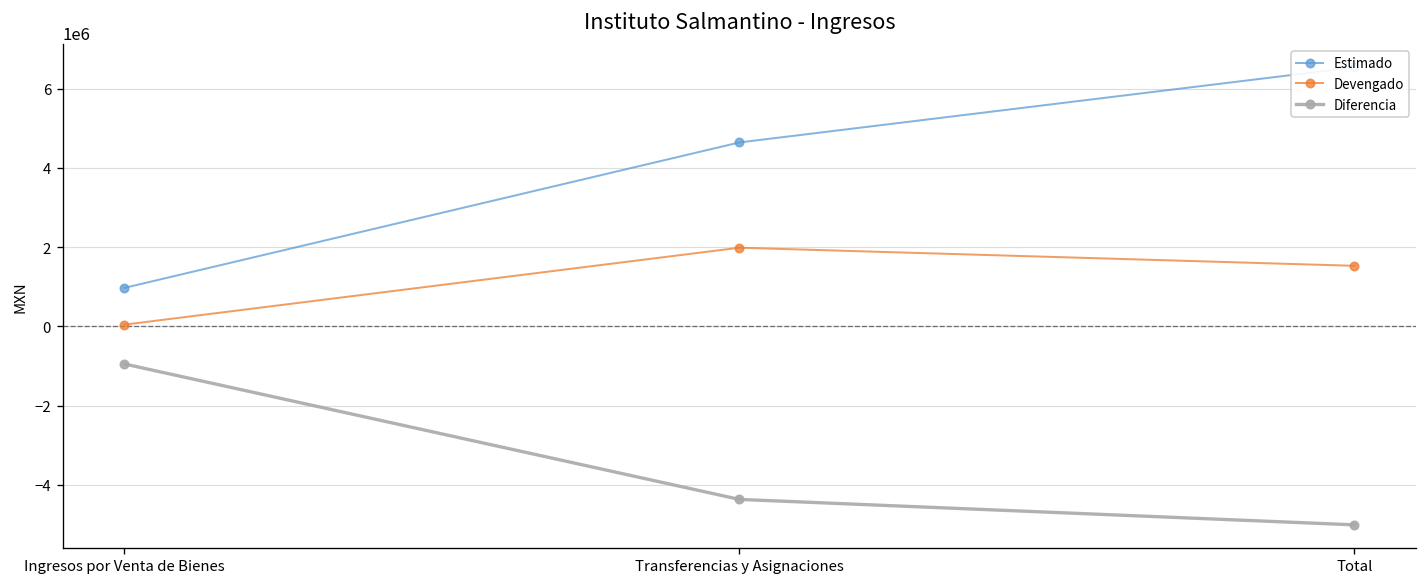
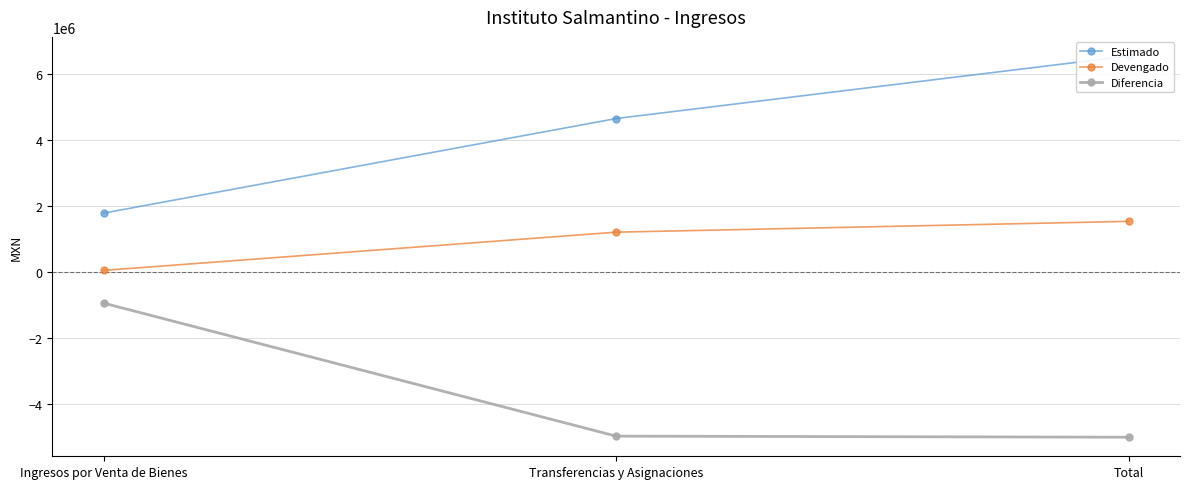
Estimado, Ingresos por Venta de Bienes: 1000000 -> 1800000
Devengado, Transferencias y Asignaciones: 2000000 -> 1200000
Diferencia, Transferencias y Asignaciones: -4400000 -> -5000000
